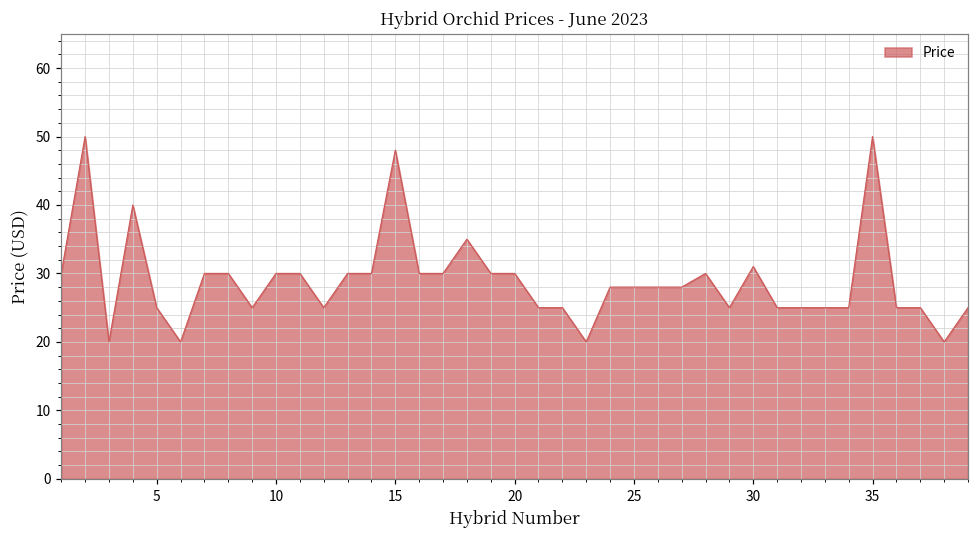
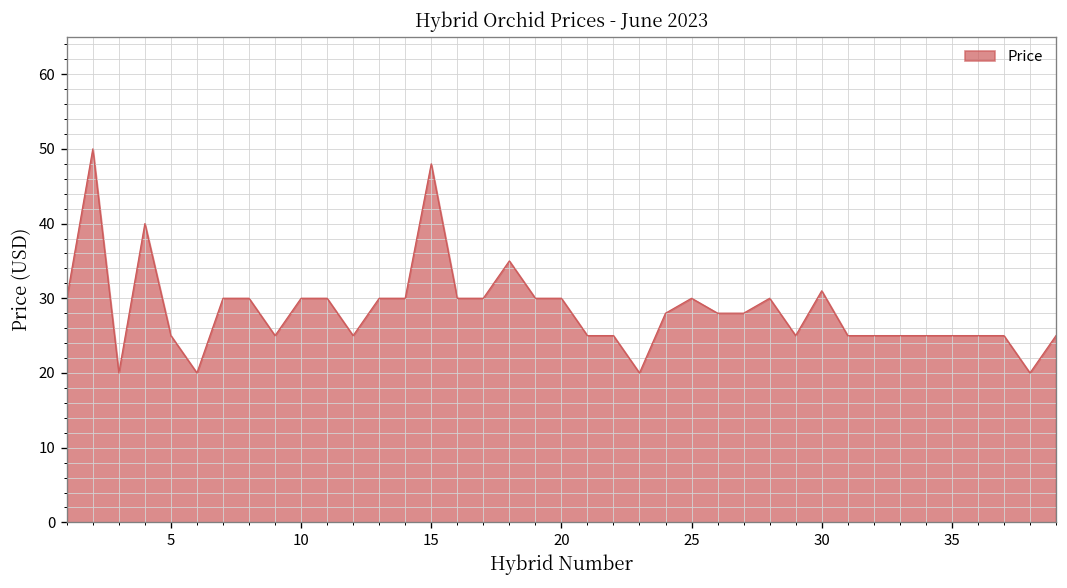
25: 28 -> 30
35: 50 -> 25
